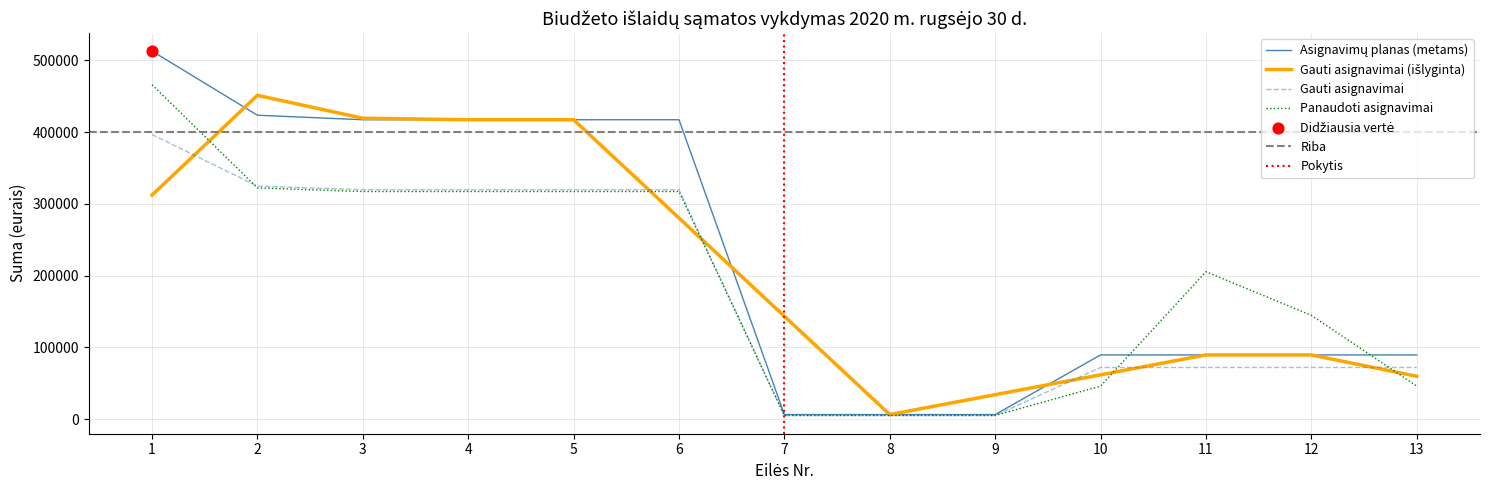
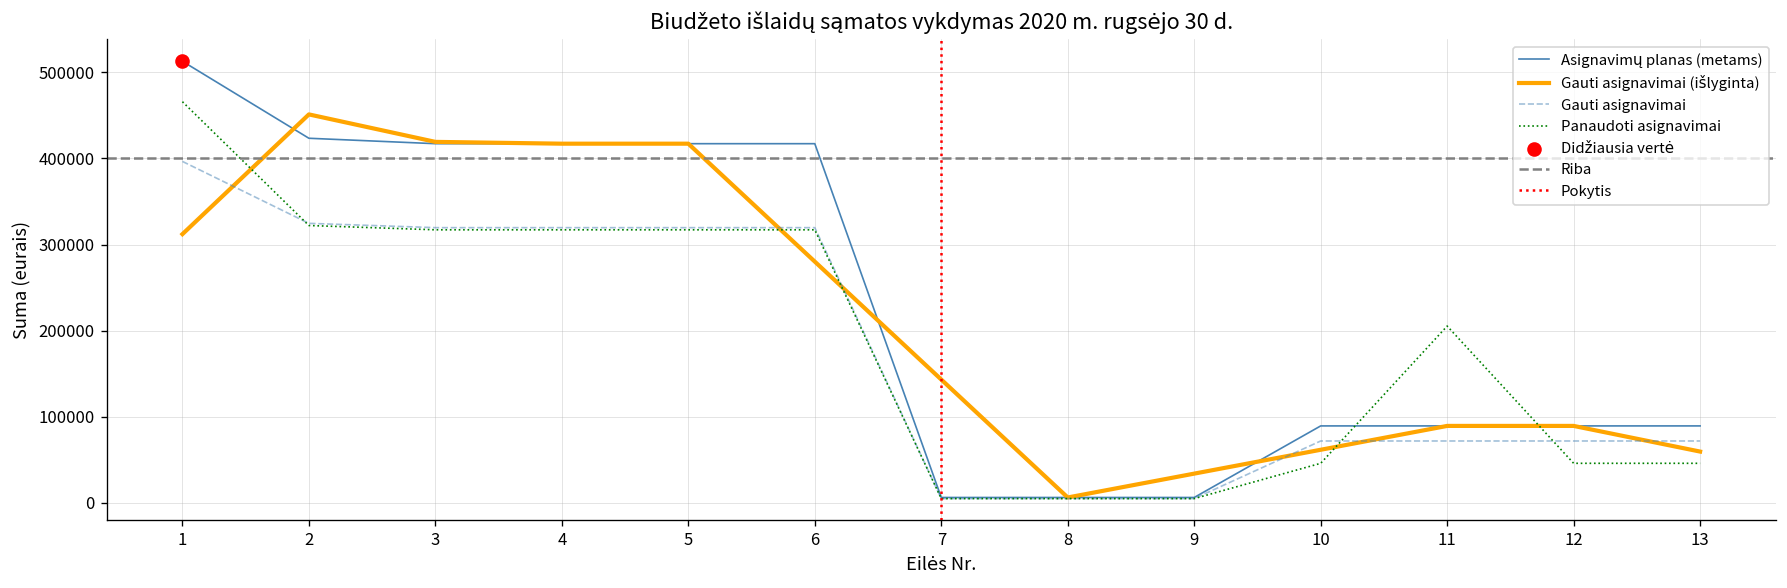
Panaudoti asignavimai, 12: 140000 -> 50000
